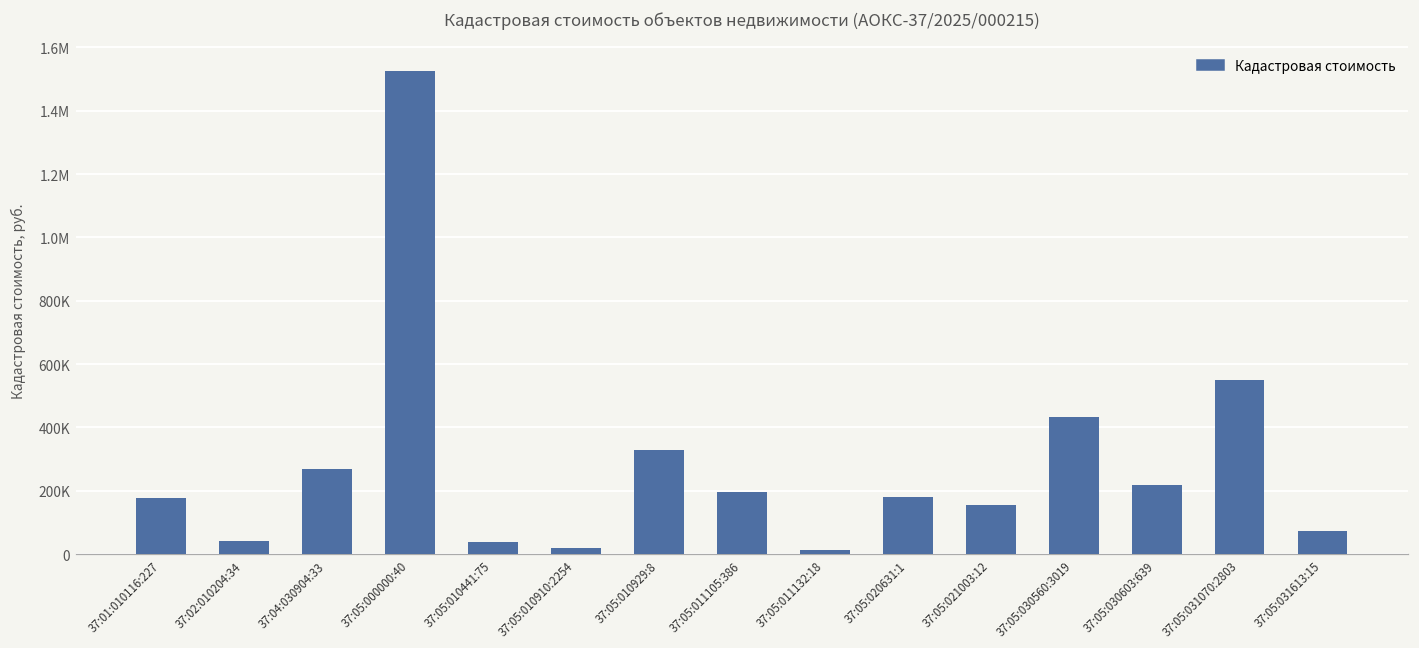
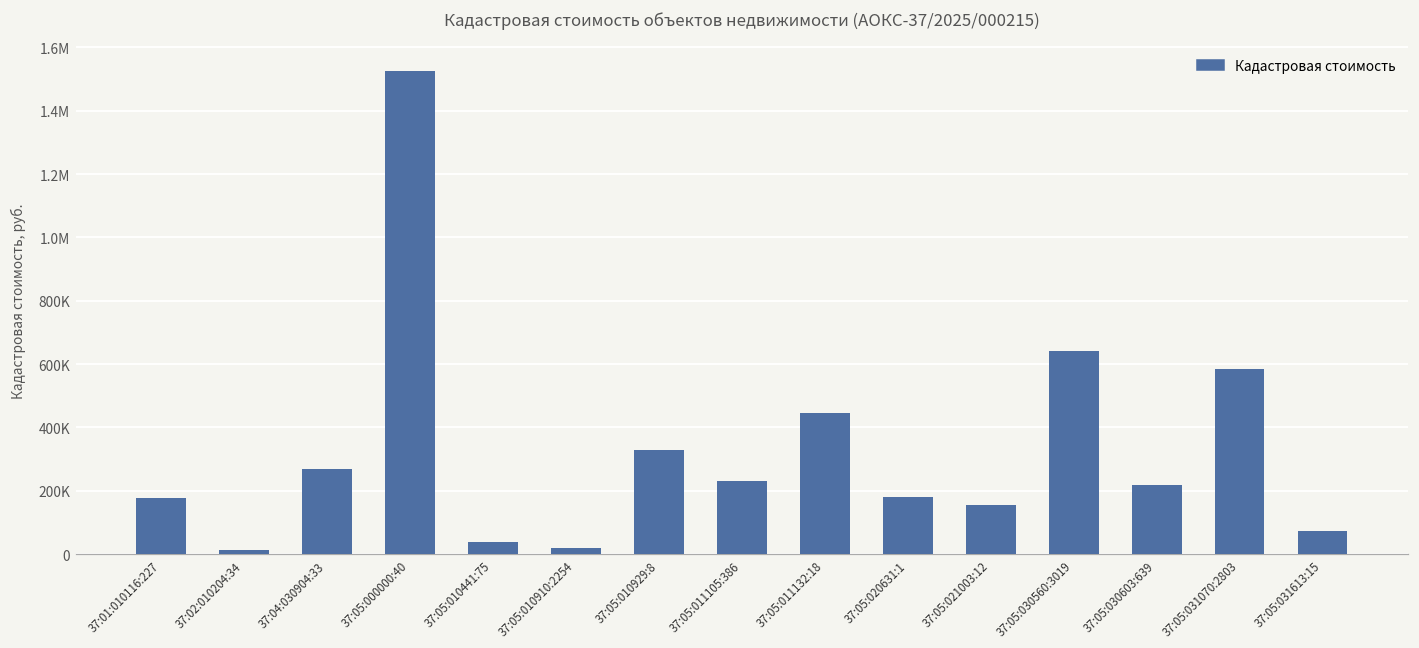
37:02:010204:34: 40000 -> 10000
37:05:011105:386: 200000 -> 230000
37:05:011132:18: 10000 -> 450000
37:05:030560:3019: 430000 -> 640000
37:05:031070:2803: 550000 -> 580000
